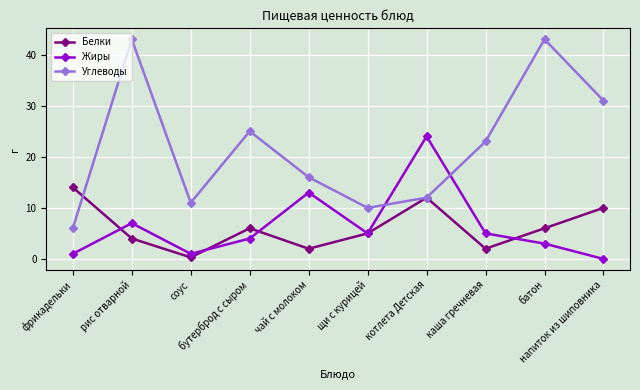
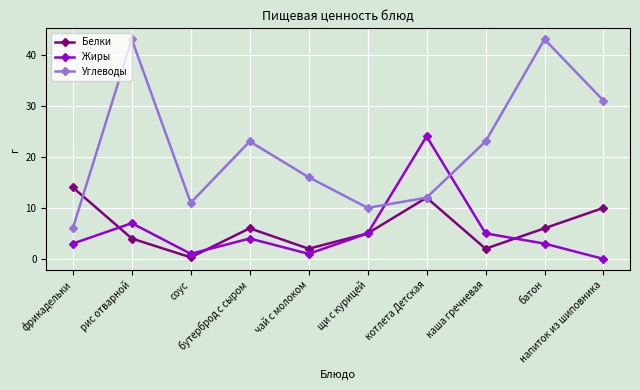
Жиры, фрикадельки: 1 -> 3
Углеводы, бутерброд с сыром: 25 -> 23
Жиры, чай с молоком: 13 -> 1
